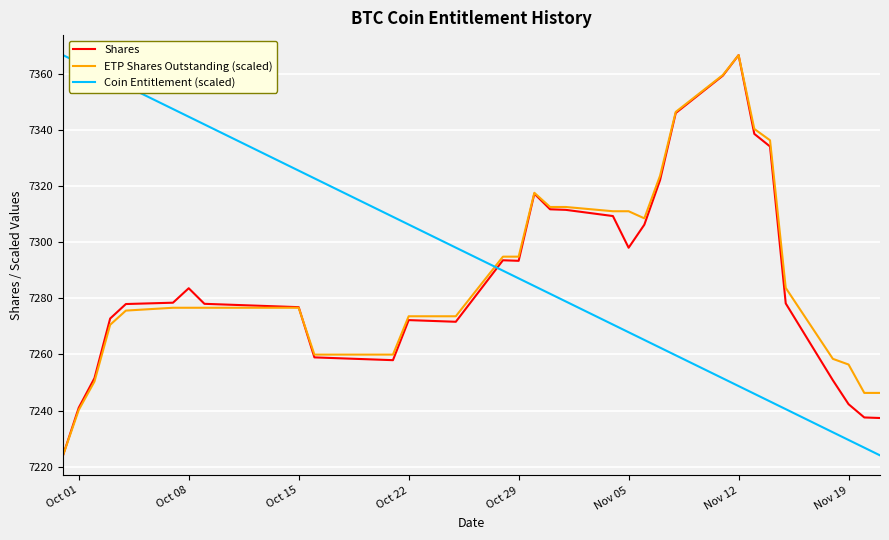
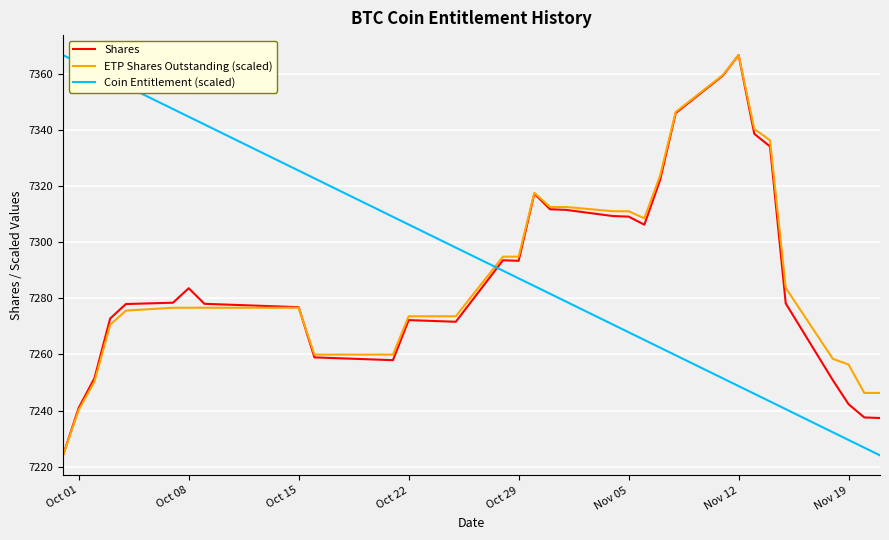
Shares, Nov 05: 7298 -> 7309
